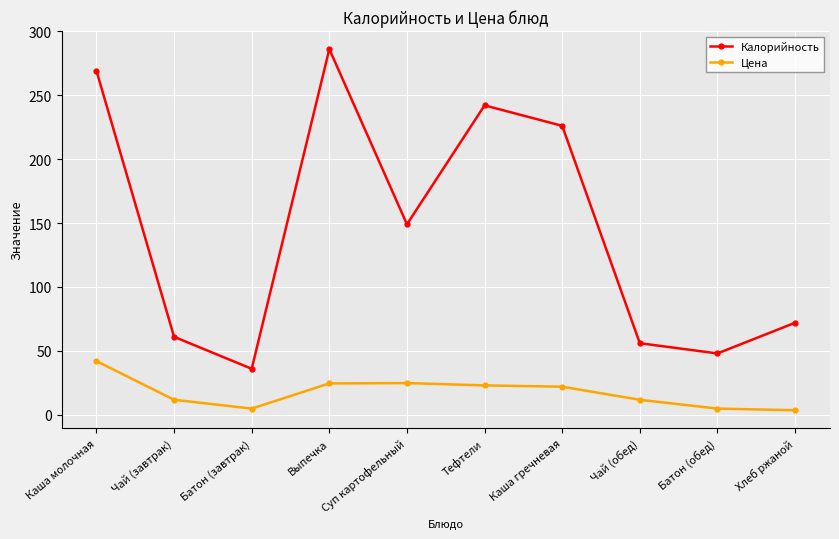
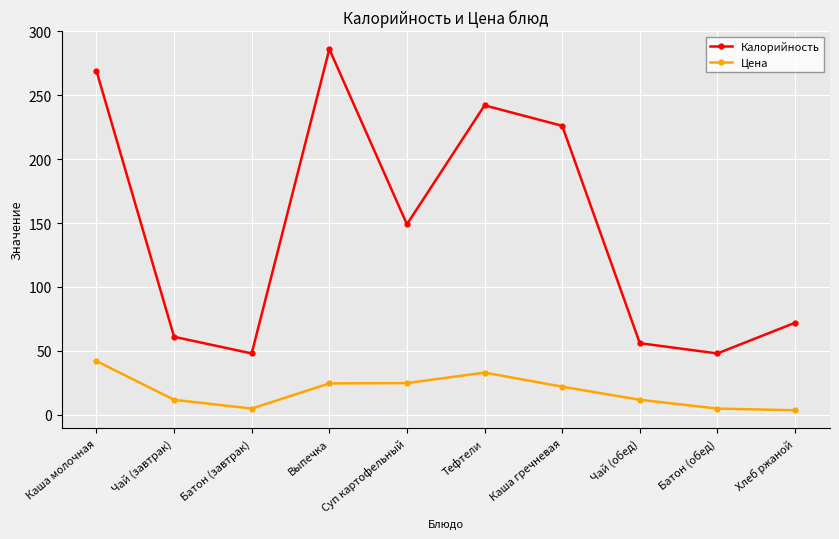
Калорийность, Батон (завтрак): 36 -> 48
Цена, Тефтели: 23 -> 33
